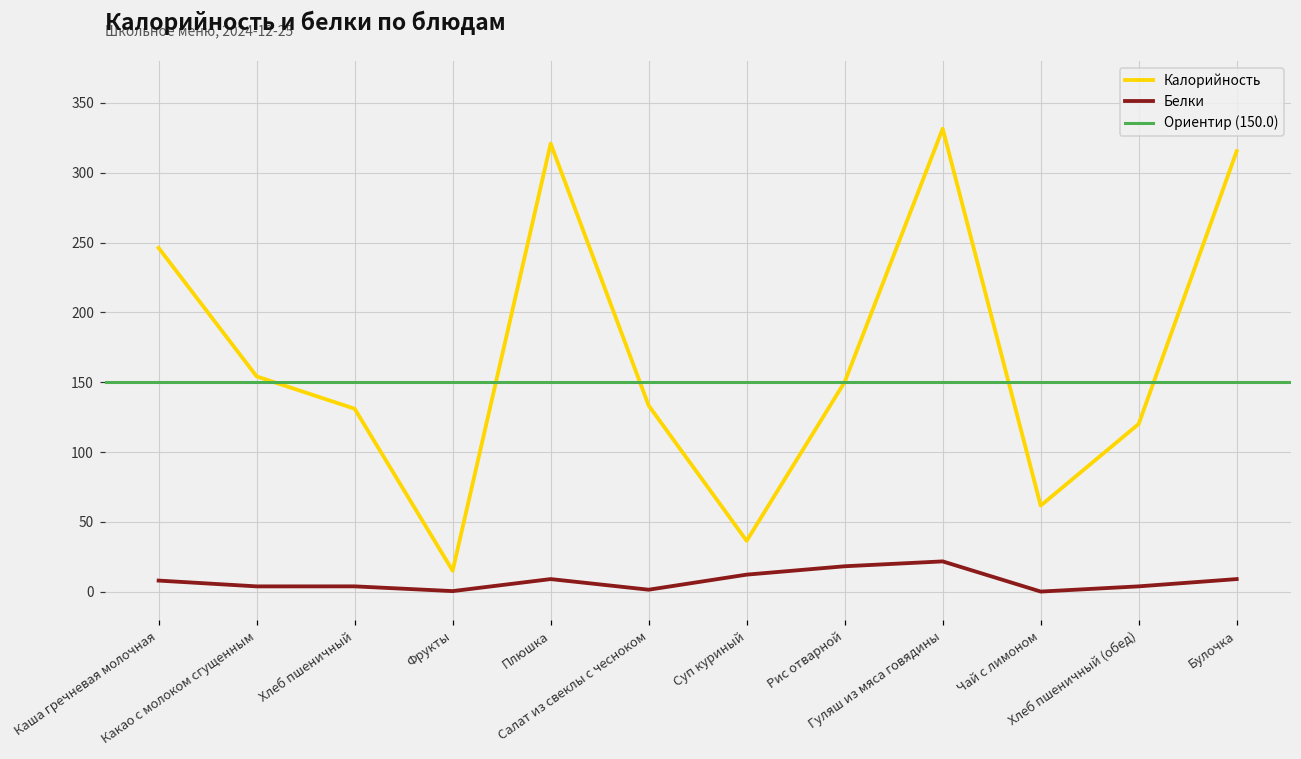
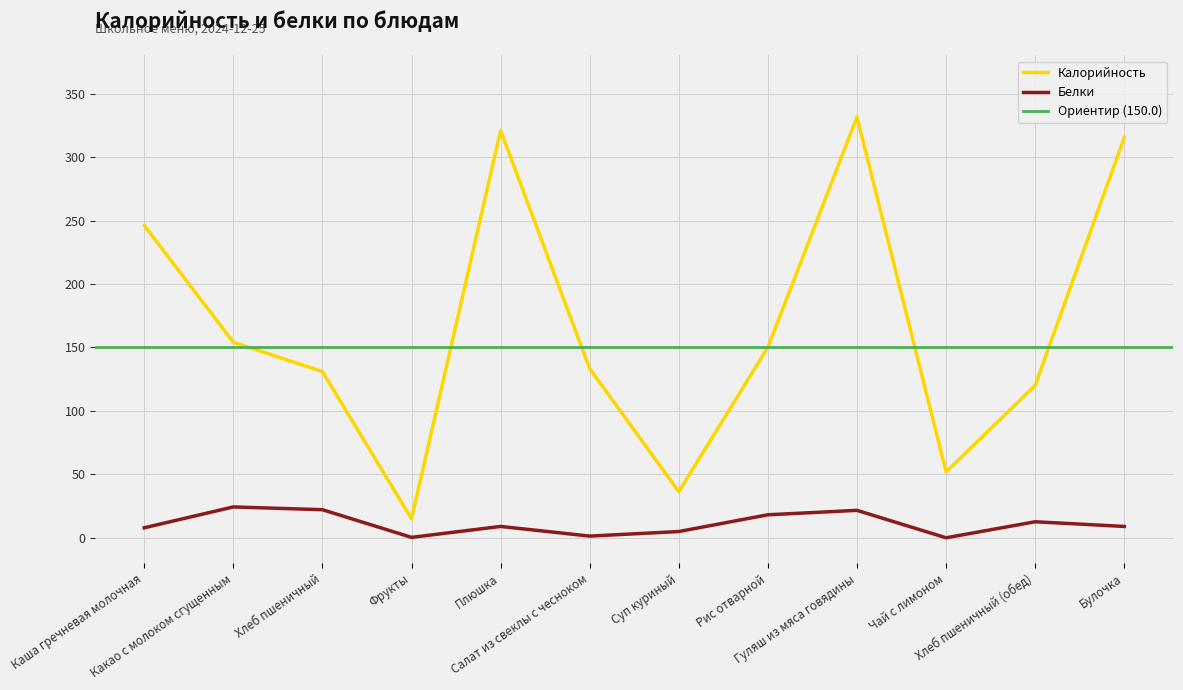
Белки, Какао с молоком сгущенным: 4 -> 24
Белки, Хлеб пшеничный: 4 -> 22
Белки, Суп куриный: 12 -> 5
Калорийность, Чай с лимоном: 62 -> 52
Белки, Хлеб пшеничный (обед): 4 -> 13
